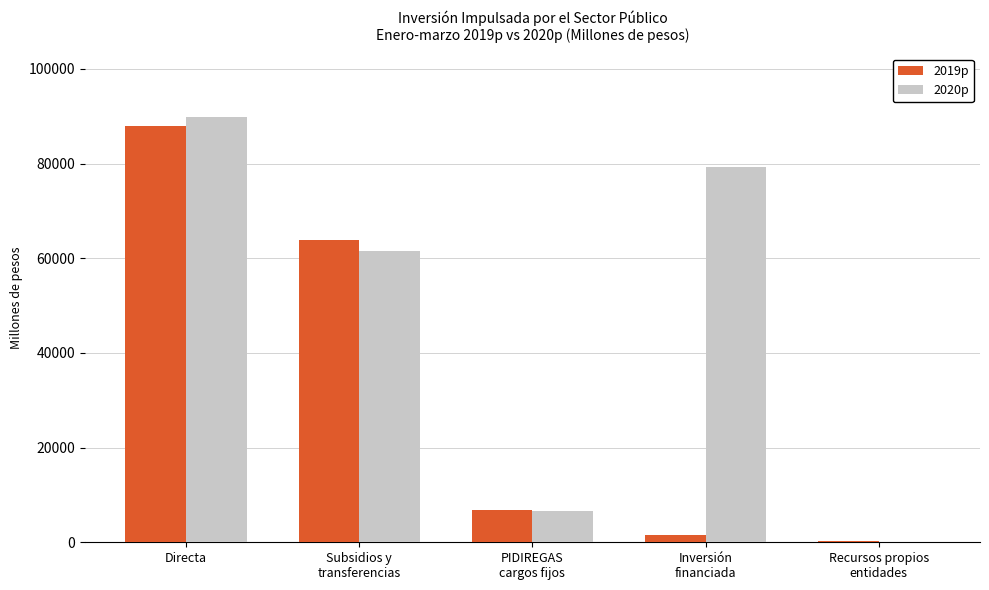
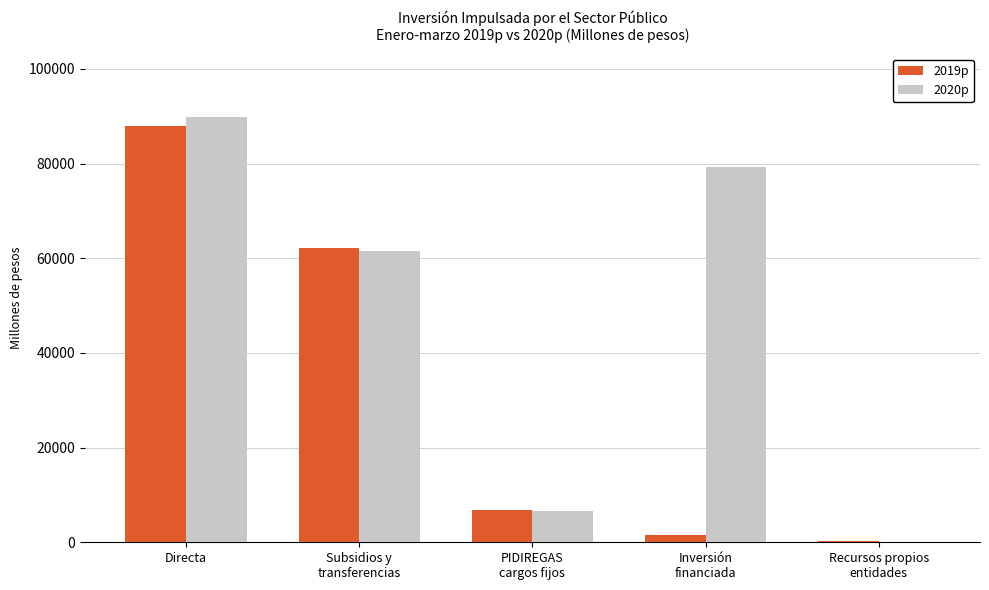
2019p, Subsidios y transferencias: 64000 -> 62000
